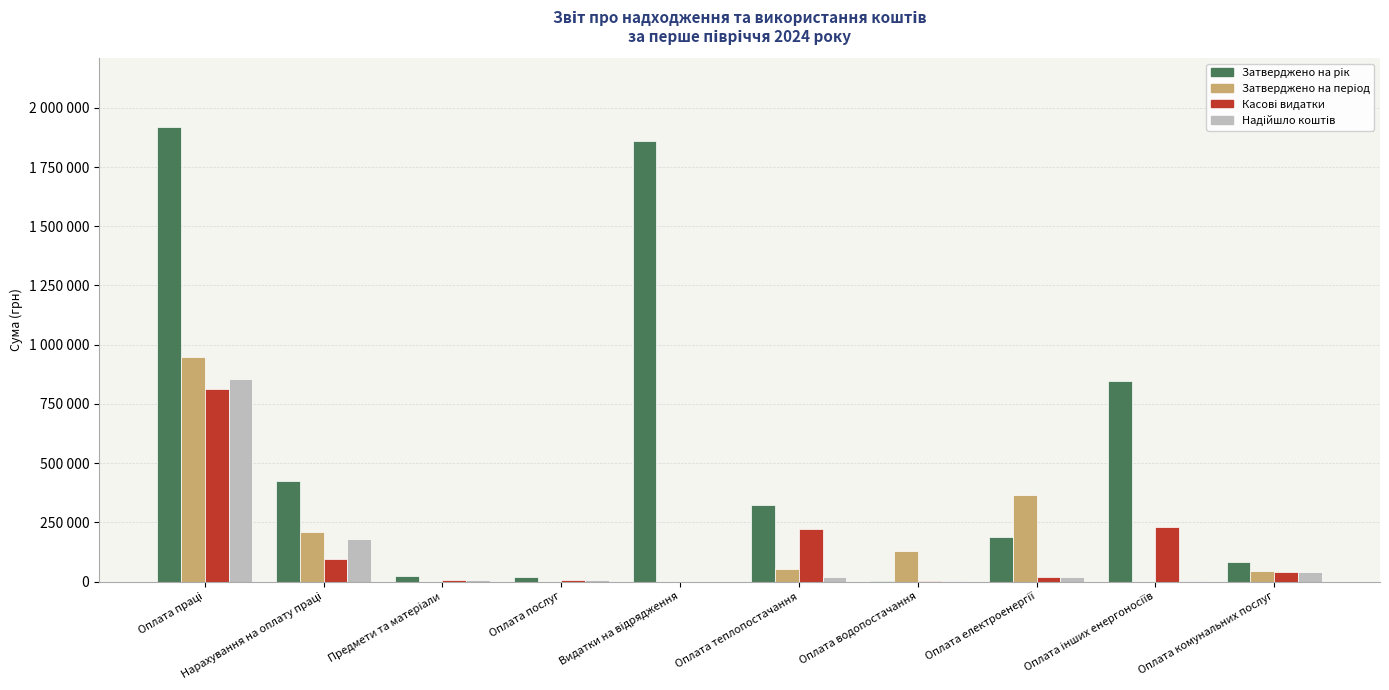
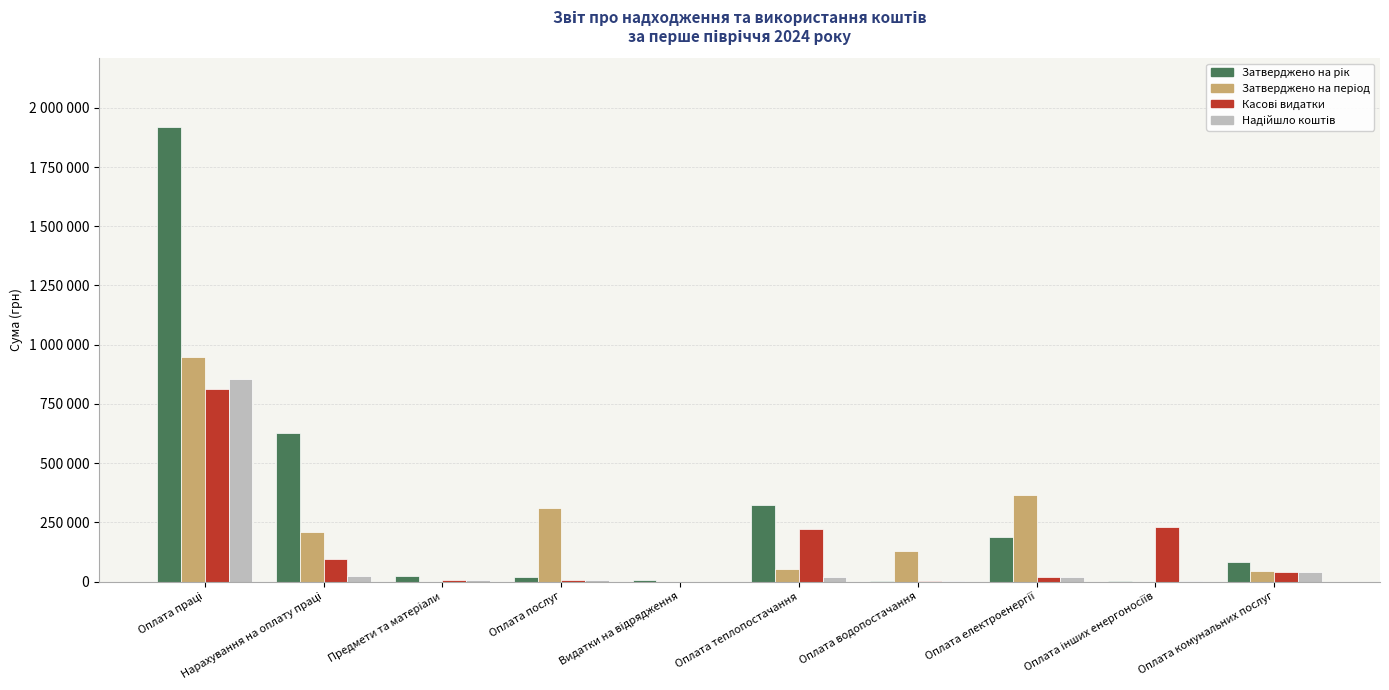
Затверджено на рік, Нарахування на оплату праці: 420000 -> 630000
Надійшло коштів, Нарахування на оплату праці: 180000 -> 20000
Затверджено на період, Оплата послуг: 0 -> 310000
Затверджено на рік, Видатки на відрядження: 1860000 -> 0
Затверджено на рік, Оплата інших енергоносіїв: 850000 -> 0
